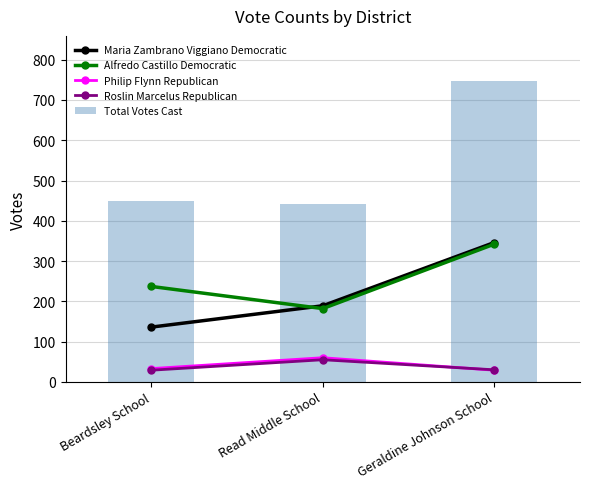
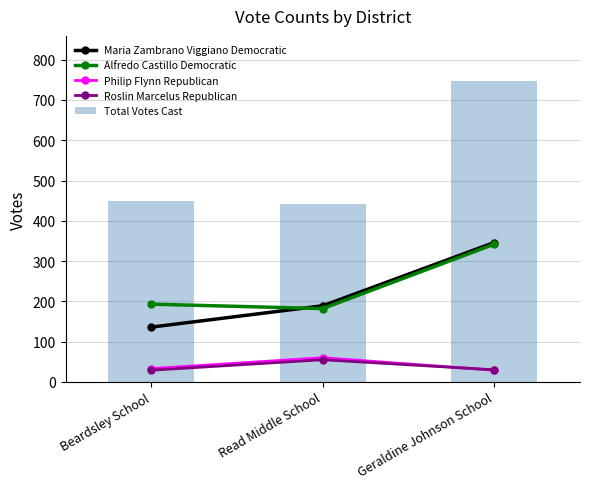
Alfredo Castillo Democratic, Beardsley School: 240 -> 190
